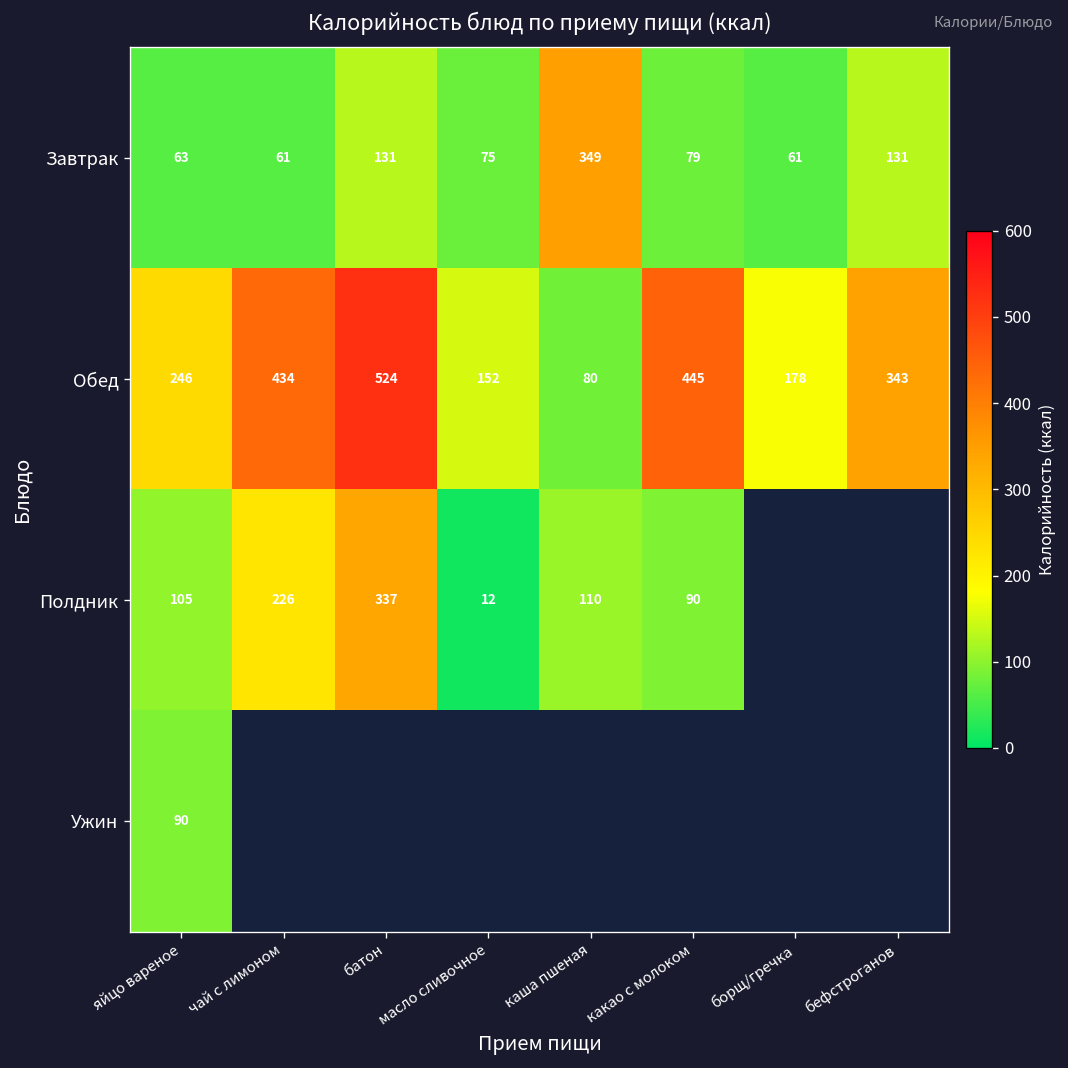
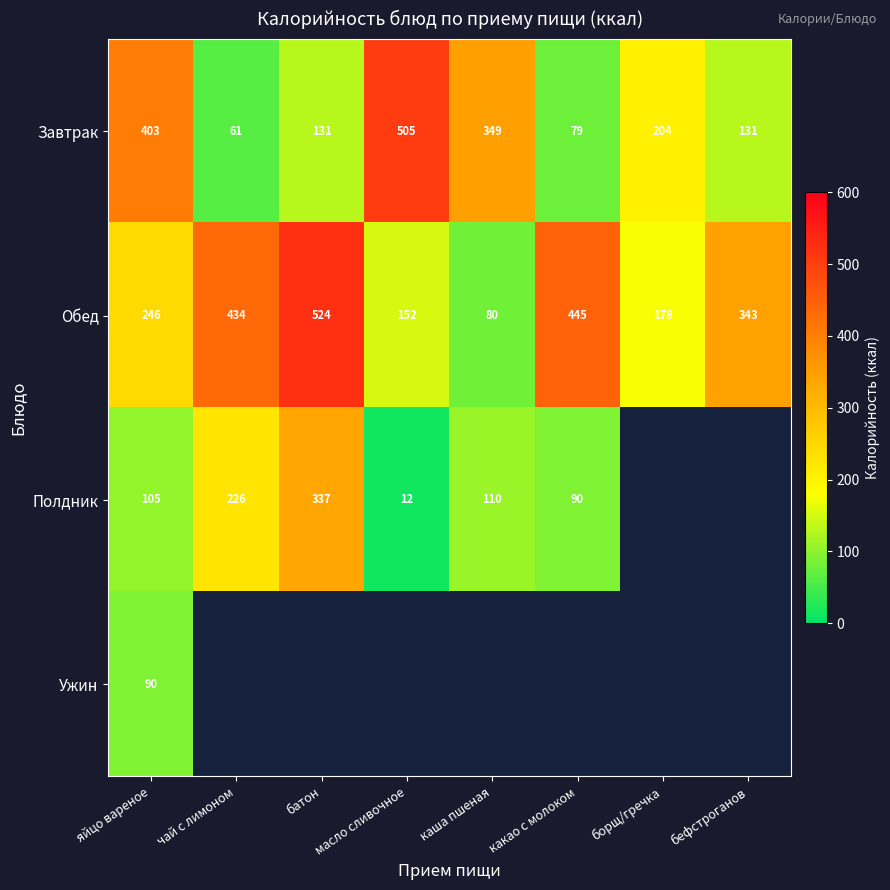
Завтрак, яйцо вареное: 63 -> 403
Завтрак, масло сливочное: 75 -> 505
Завтрак, борщ/гречка: 61 -> 204
